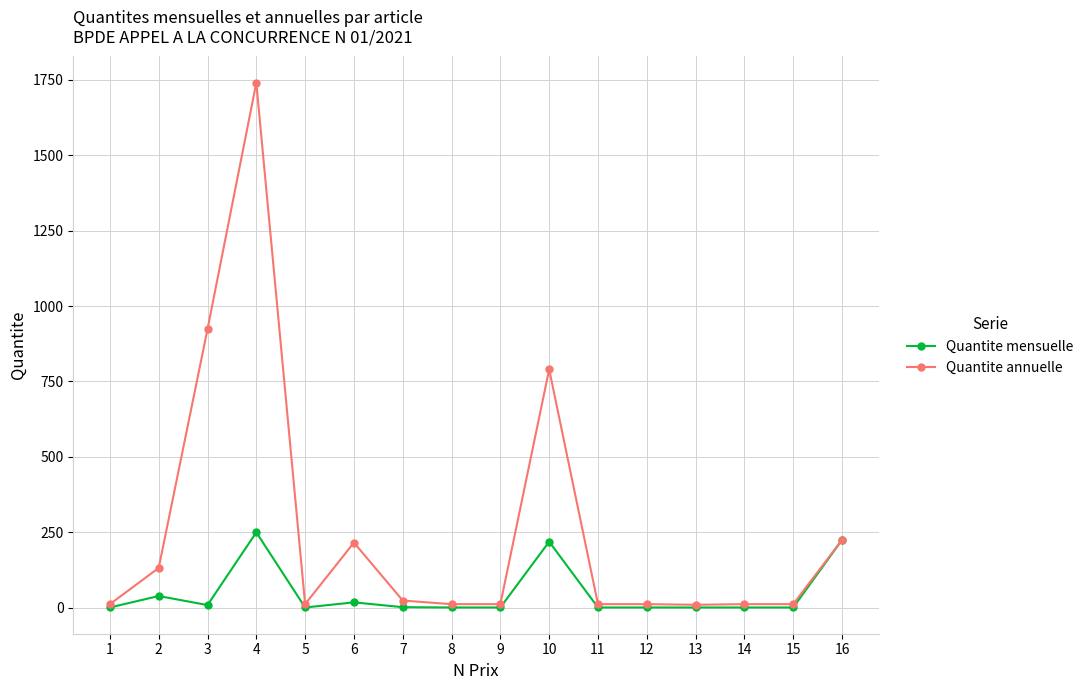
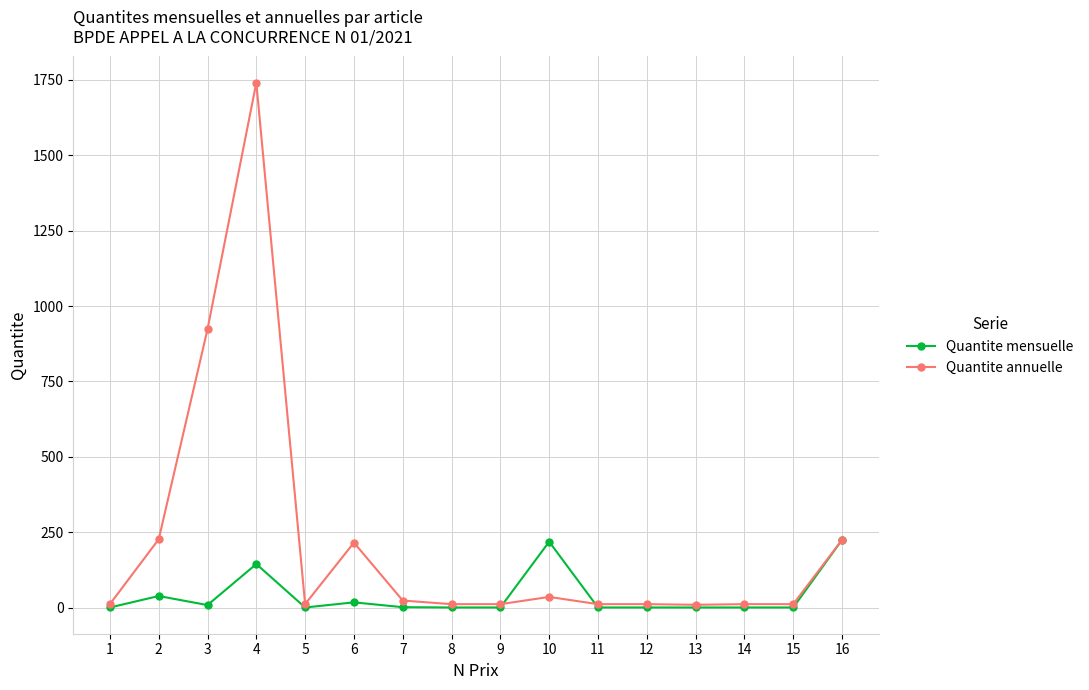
Quantite annuelle, 2: 130 -> 230
Quantite mensuelle, 4: 250 -> 150
Quantite annuelle, 10: 790 -> 40
